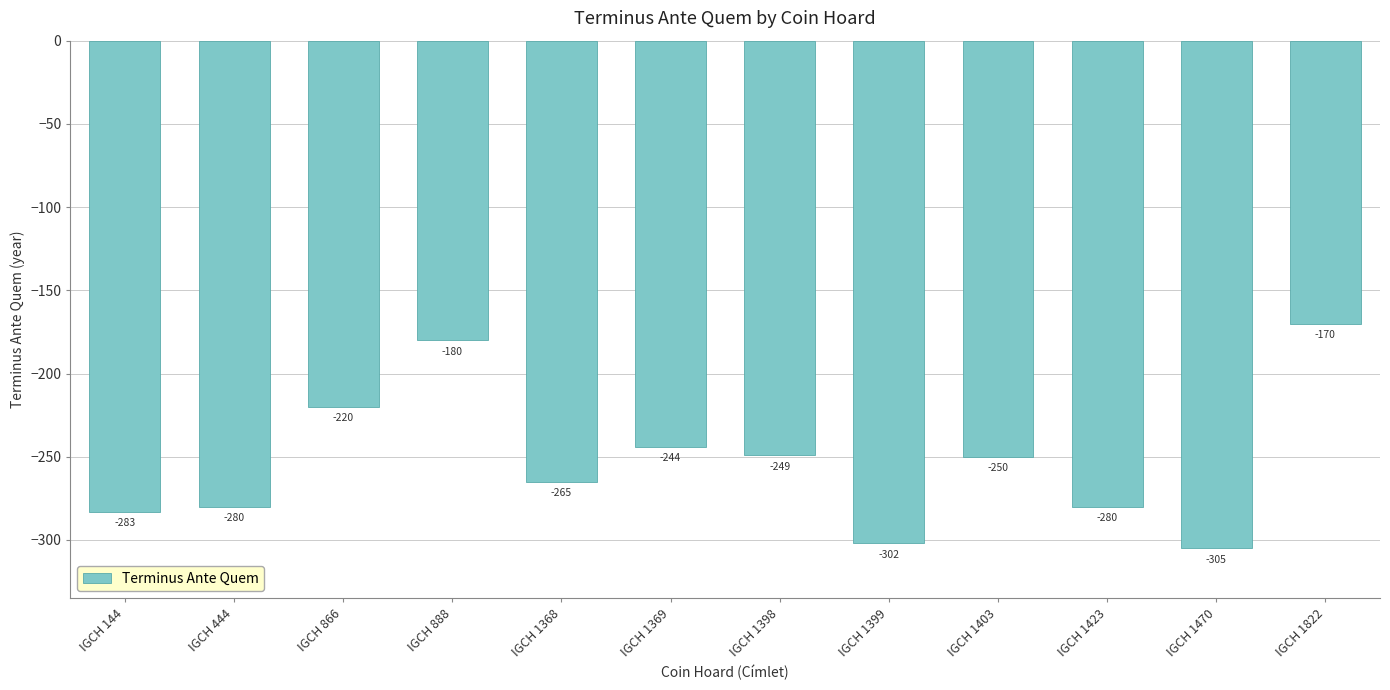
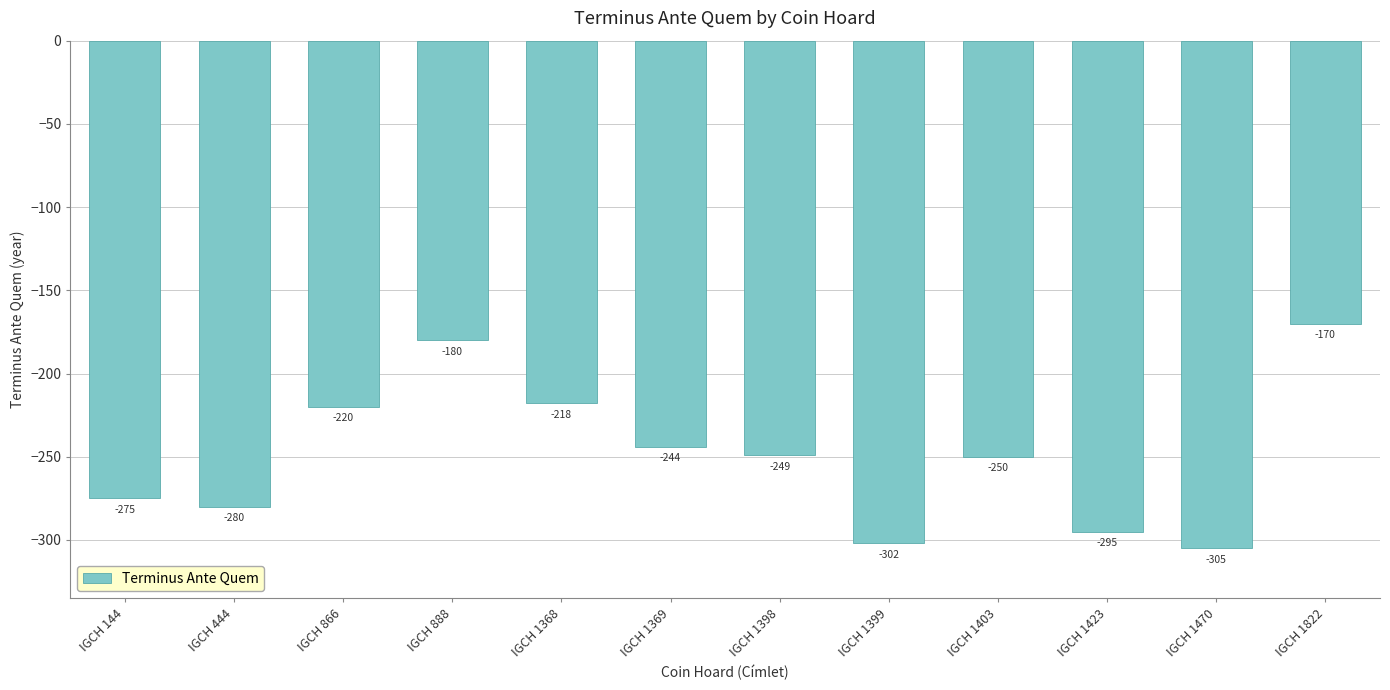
IGCH 144: -283 -> -275
IGCH 1368: -265 -> -218
IGCH 1423: -280 -> -295
